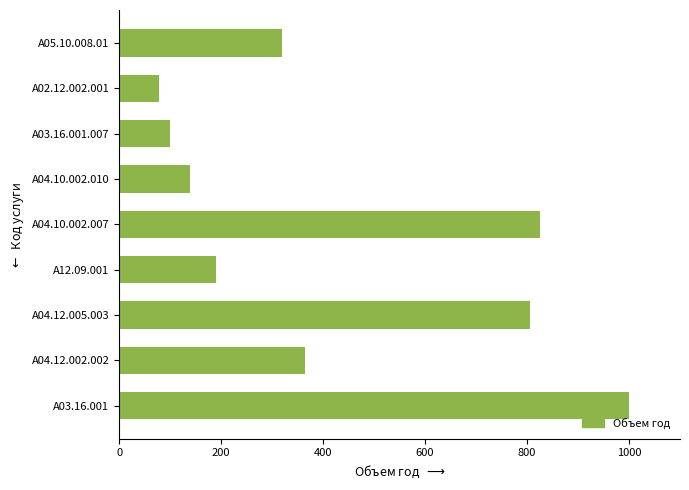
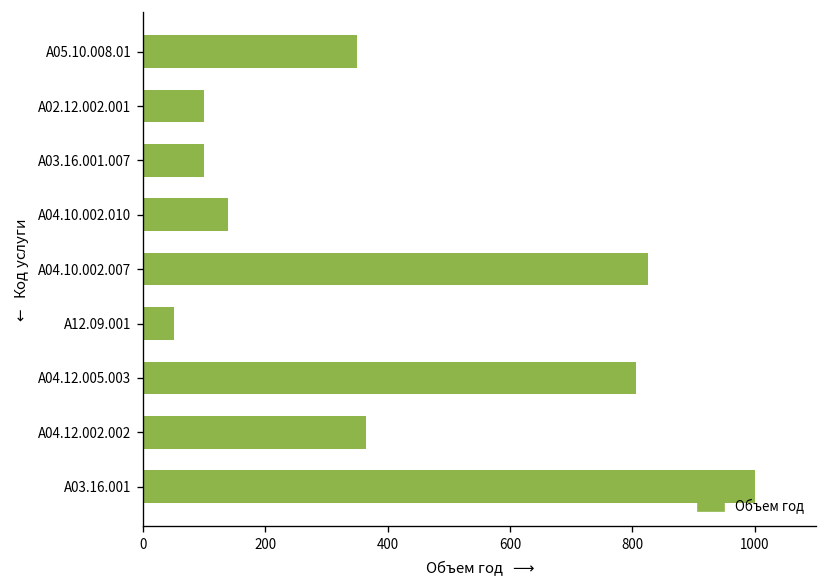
A05.10.008.01: 320 -> 350
A02.12.002.001: 80 -> 100
A12.09.001: 190 -> 50
